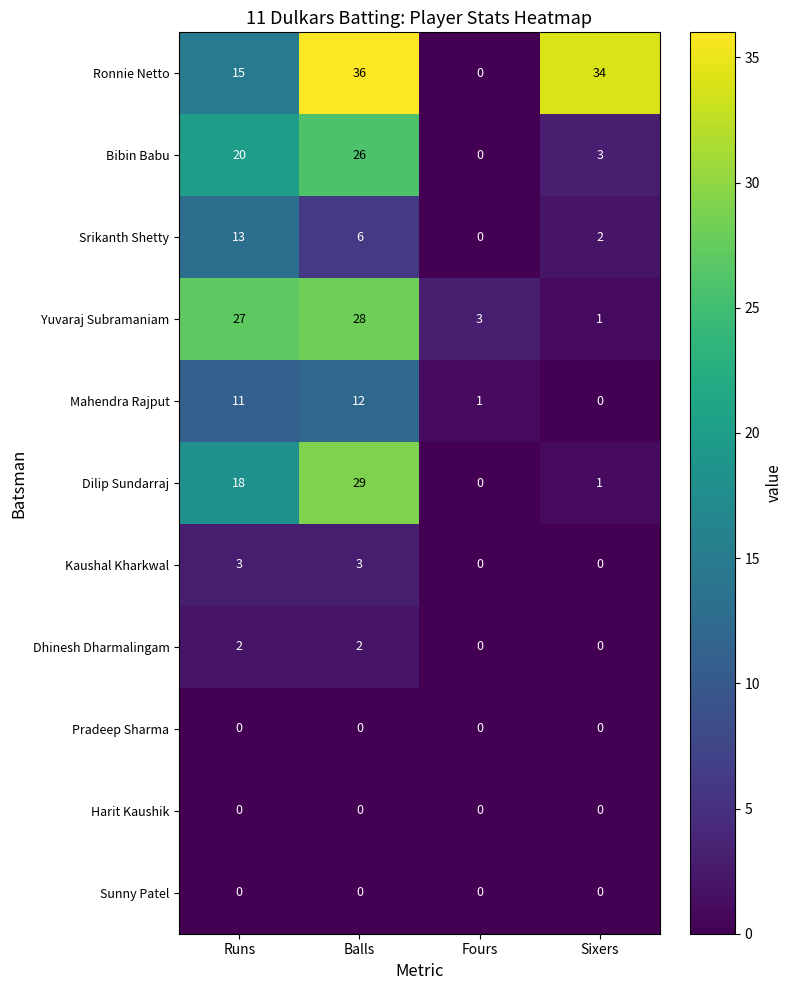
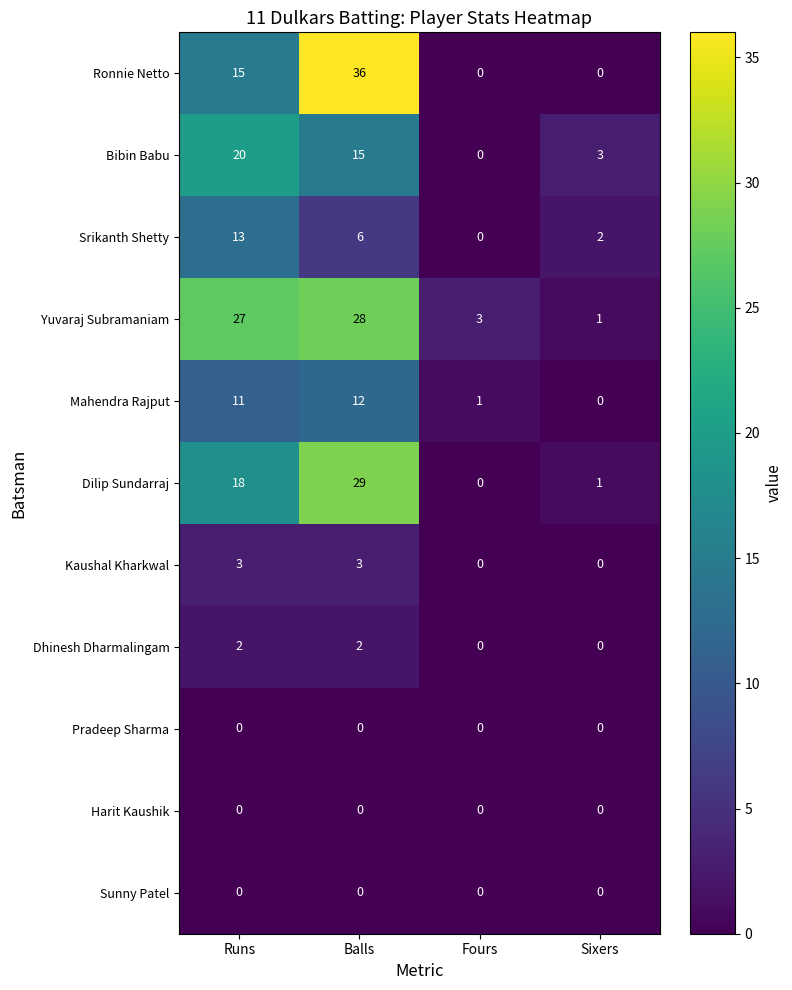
Ronnie Netto, Sixers: 34 -> 0
Bibin Babu, Balls: 26 -> 15
